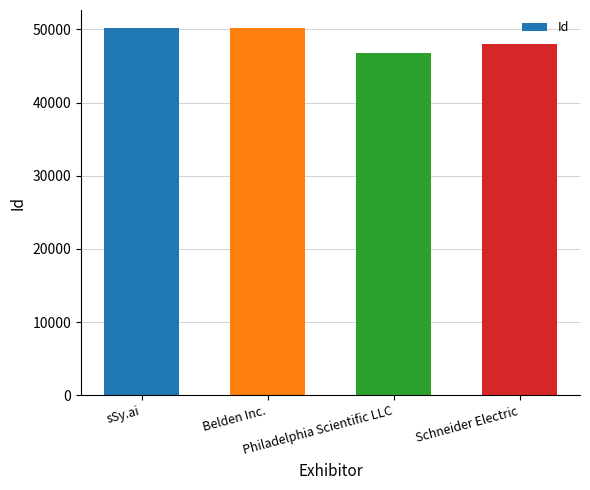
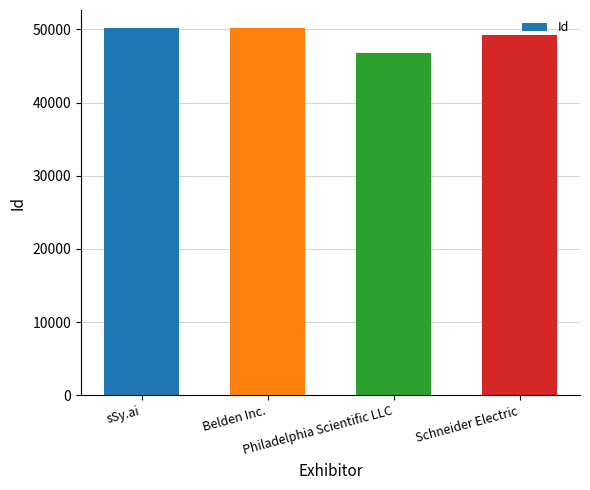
Schneider Electric: 48000 -> 49000
